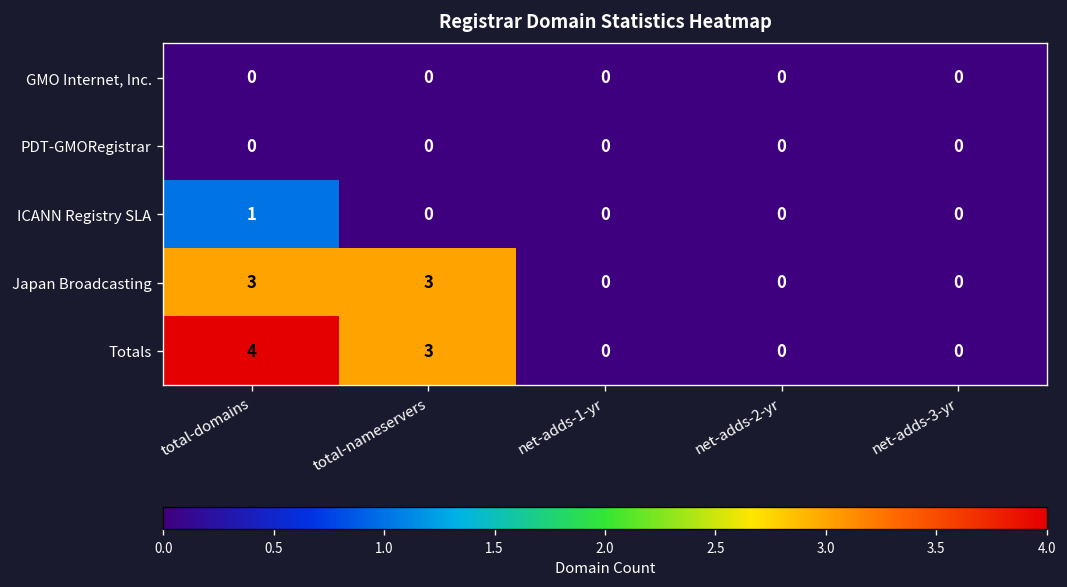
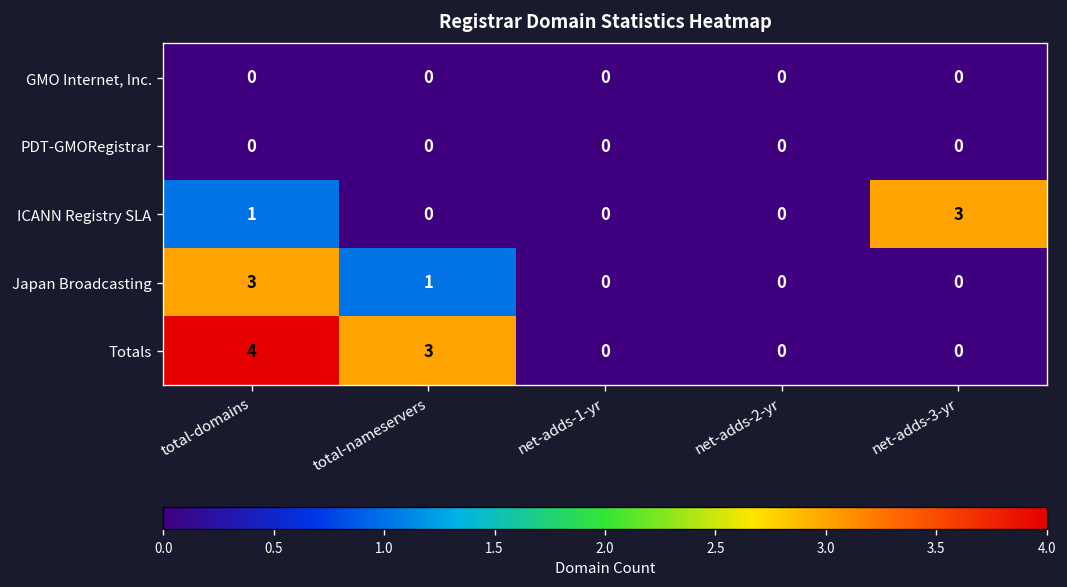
ICANN Registry SLA, net-adds-3-yr: 0 -> 3
Japan Broadcasting, total-nameservers: 3 -> 1
